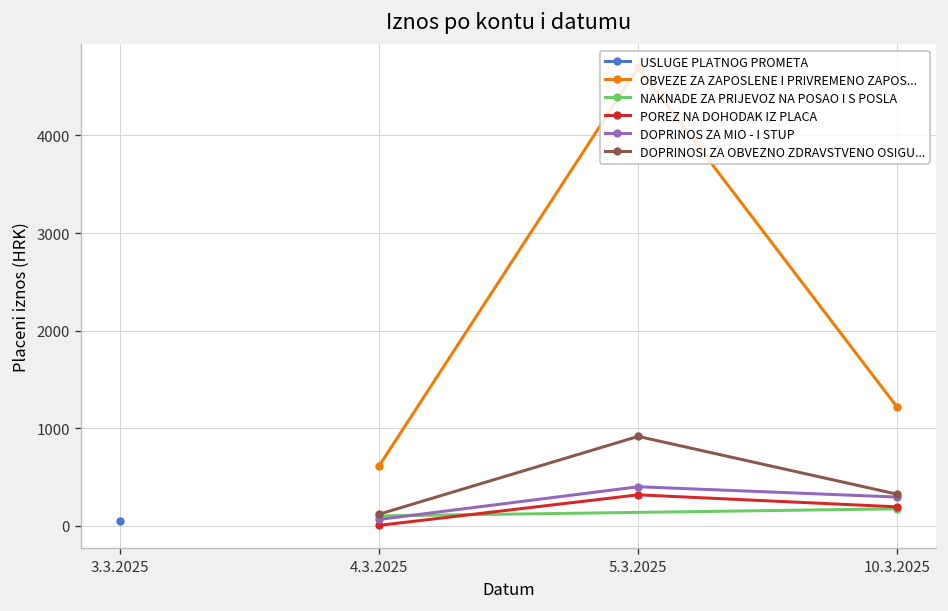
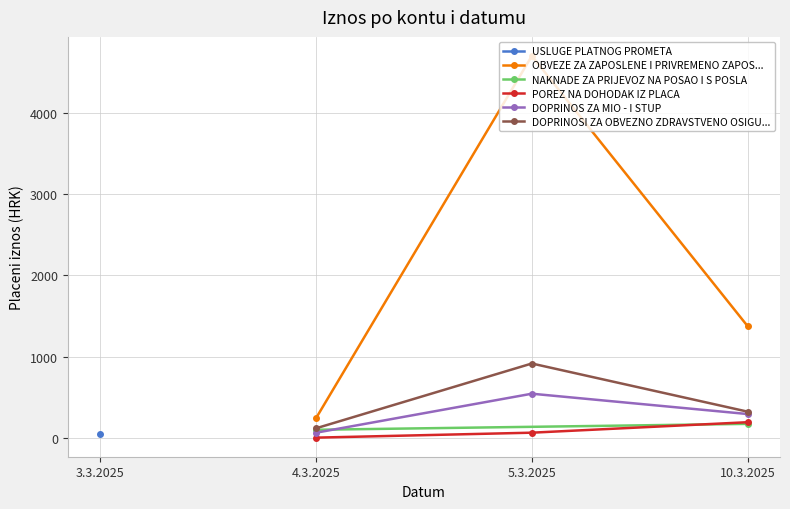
OBVEZE ZA ZAPOSLENE I PRIVREMENO ZAPOS..., 4.3.2025: 600 -> 200
POREZ NA DOHODAK IZ PLACA, 5.3.2025: 300 -> 100
DOPRINOS ZA MIO - I STUP, 5.3.2025: 400 -> 500
OBVEZE ZA ZAPOSLENE I PRIVREMENO ZAPOS..., 10.3.2025: 1200 -> 1400
